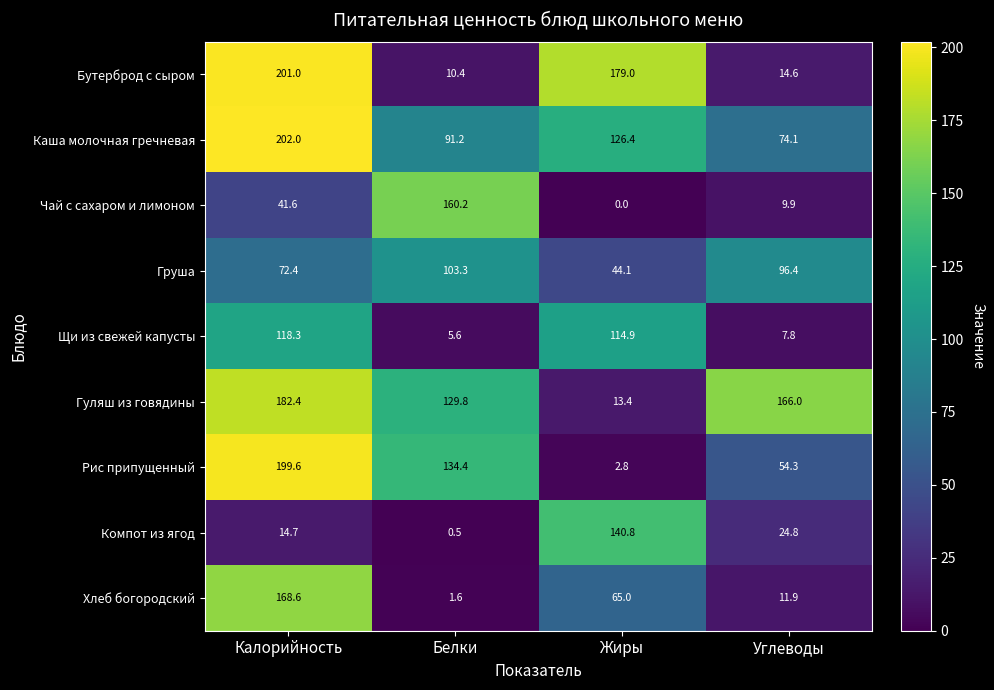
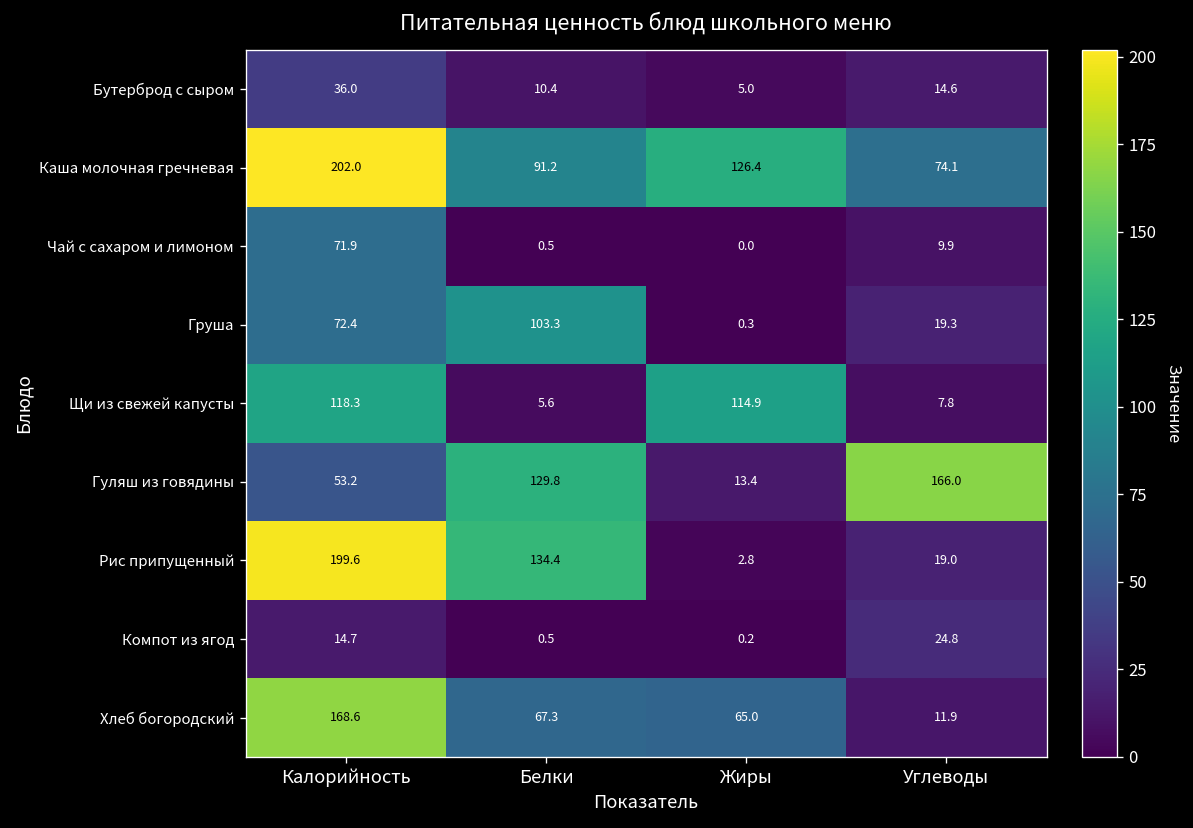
Бутерброд с сыром, Калорийность: 201.0 -> 36.0
Бутерброд с сыром, Жиры: 179.0 -> 5.0
Чай с сахаром и лимоном, Калорийность: 41.6 -> 71.9
Чай с сахаром и лимоном, Белки: 160.2 -> 0.5
Груша, Жиры: 44.1 -> 0.3
Груша, Углеводы: 96.4 -> 19.3
Гуляш из говядины, Калорийность: 182.4 -> 53.2
Рис припущенный, Углеводы: 54.3 -> 19.0
Компот из ягод, Жиры: 140.8 -> 0.2
Хлеб богородский, Белки: 1.6 -> 67.3
